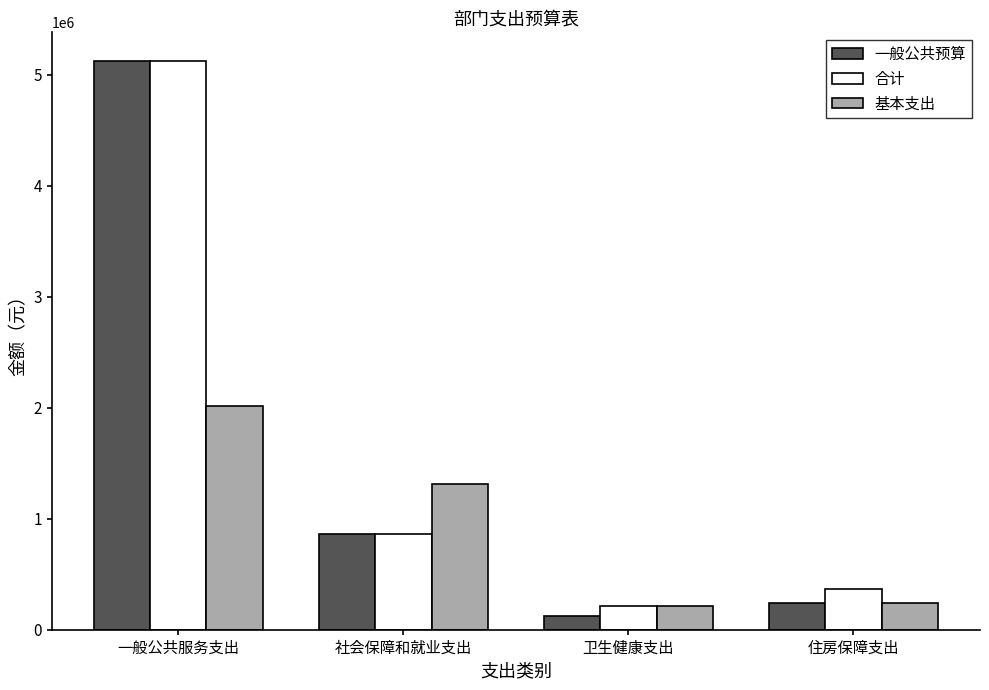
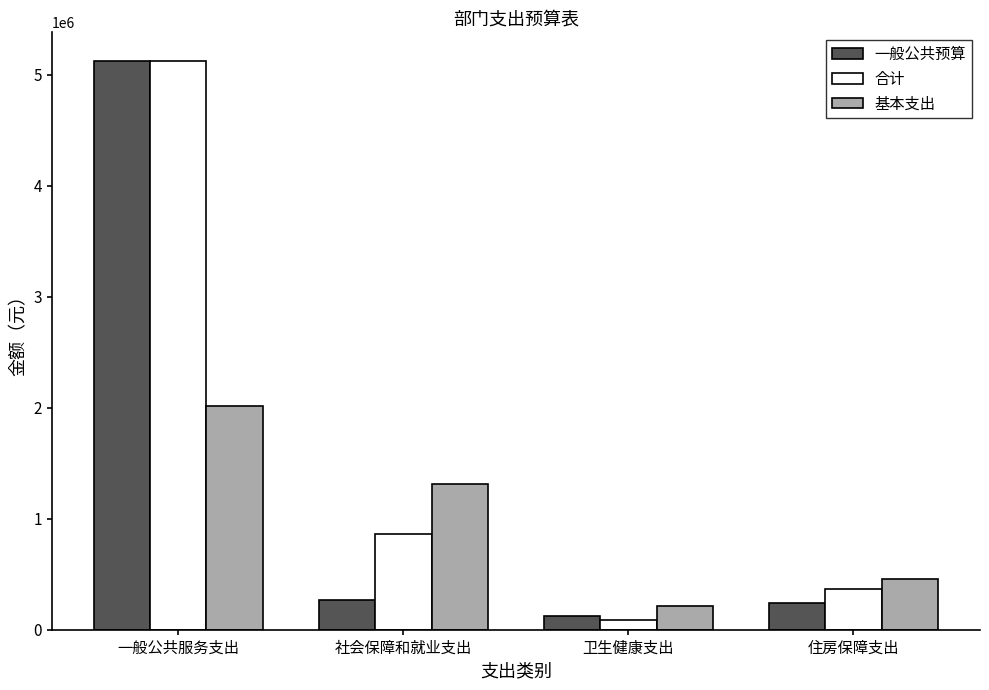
一般公共预算, 社会保障和就业支出: 860000 -> 260000
合计, 卫生健康支出: 210000 -> 90000
基本支出, 住房保障支出: 240000 -> 460000
